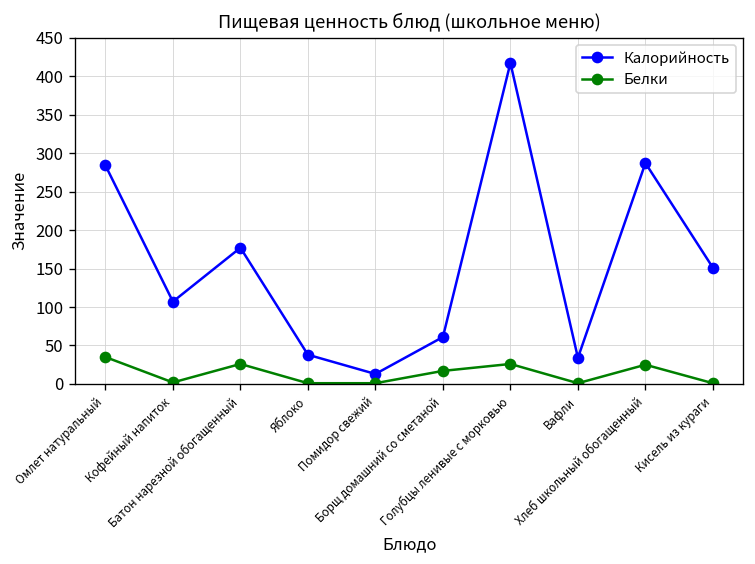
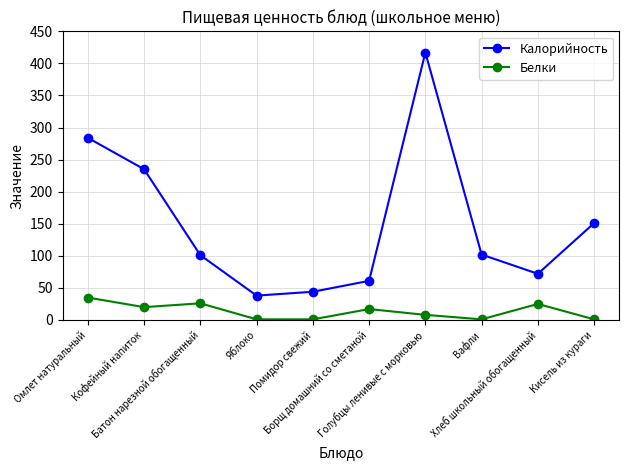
Калорийность, Кофейный напиток: 110 -> 240
Белки, Кофейный напиток: 0 -> 20
Калорийность, Батон нарезной обогащенный: 180 -> 100
Калорийность, Помидор свежий: 10 -> 40
Белки, Голубцы ленивые с морковью: 30 -> 10
Калорийность, Вафли: 30 -> 100
Калорийность, Хлеб школьный обогащенный: 290 -> 70
